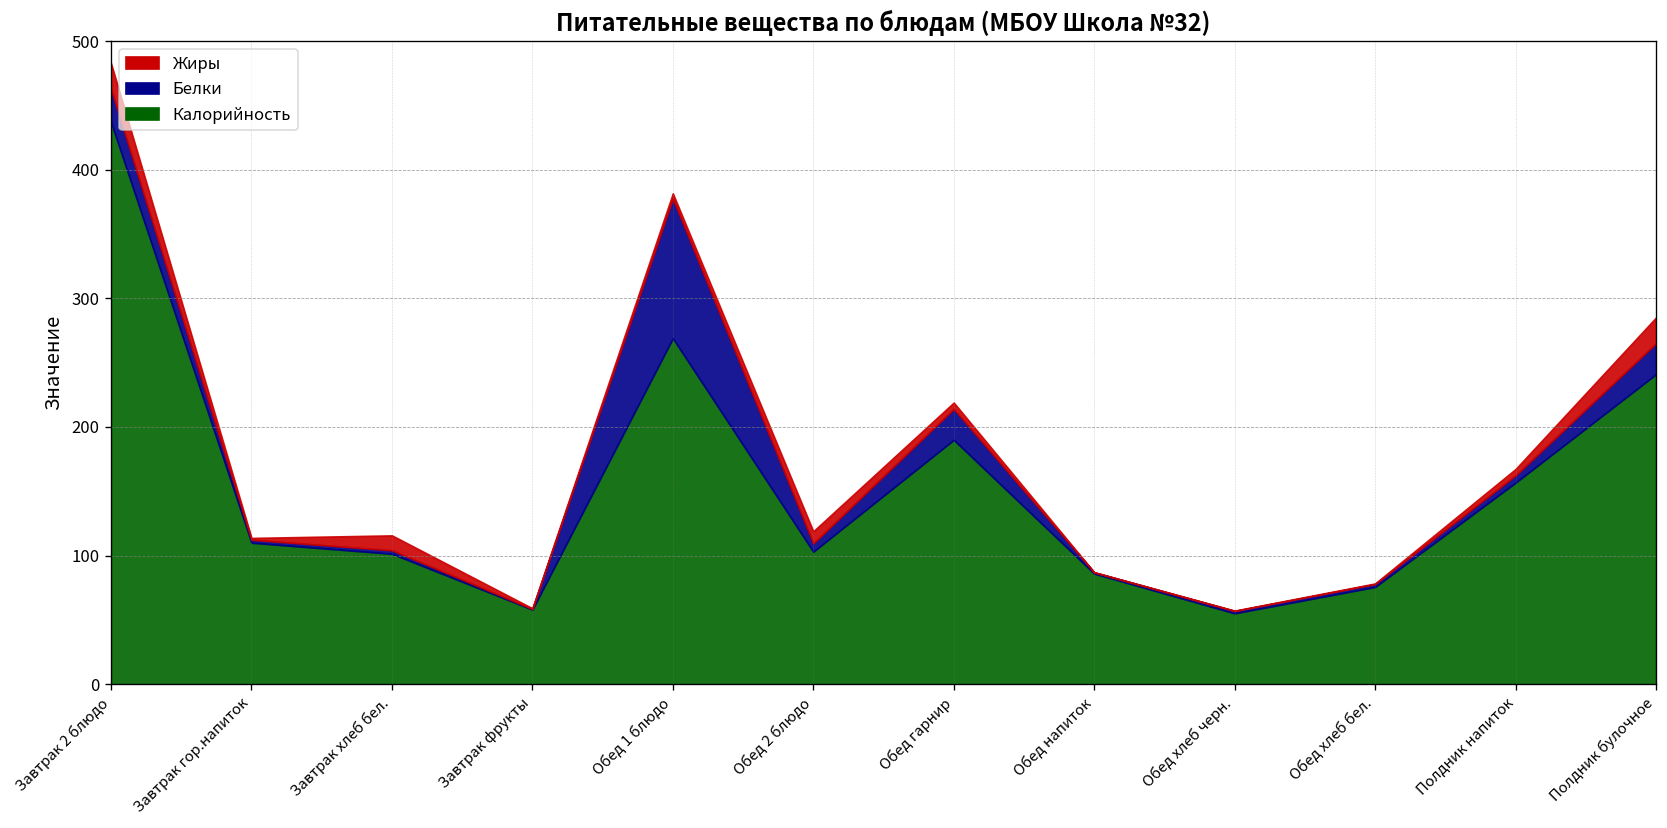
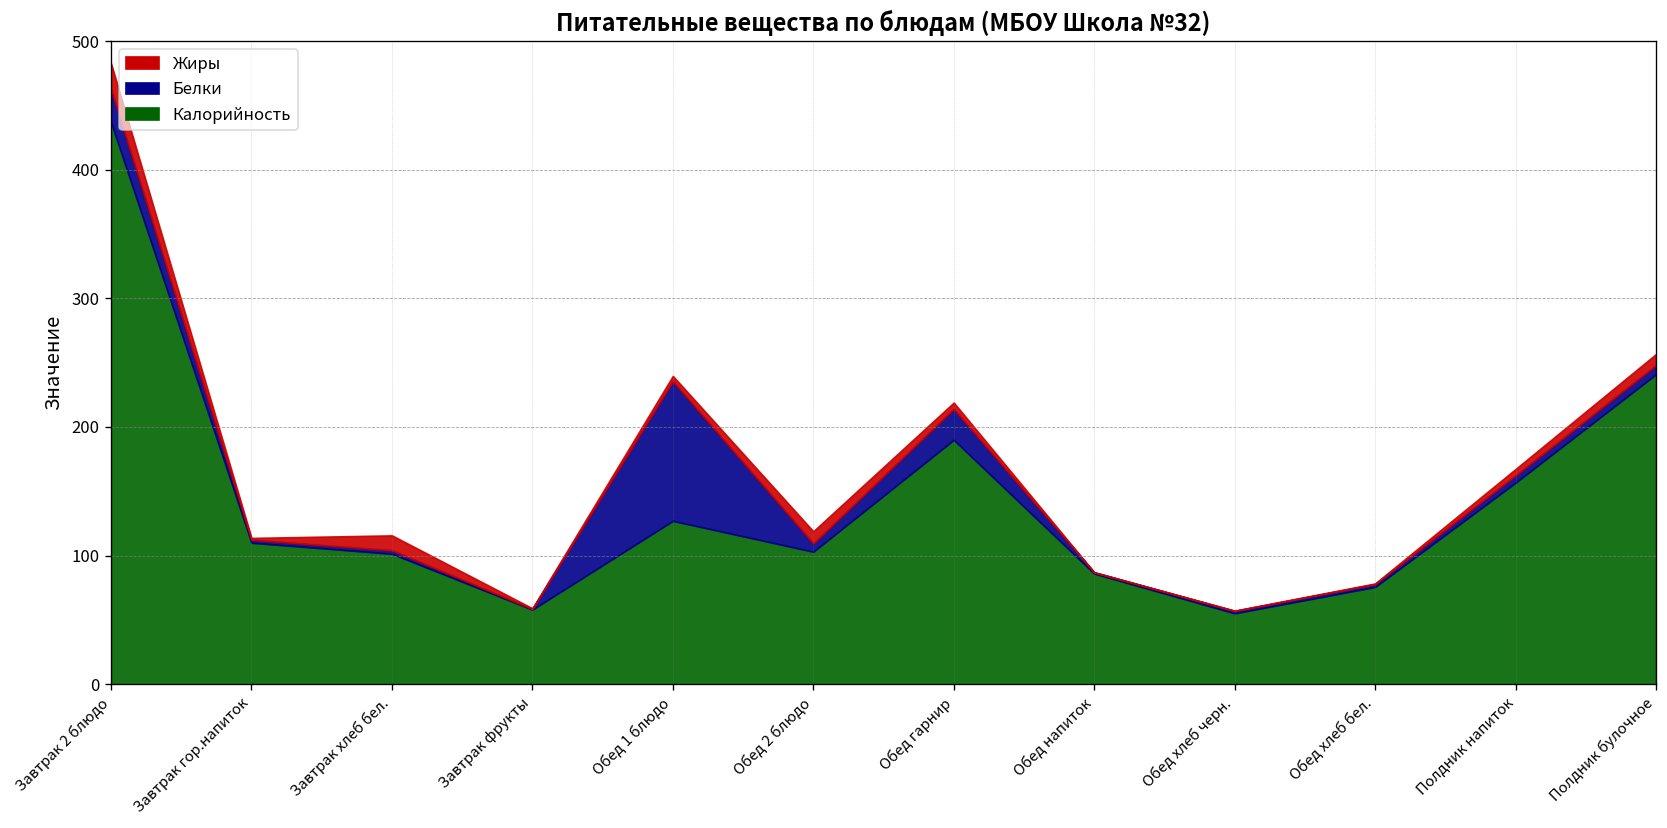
Калорийность, Обед 1 блюдо: 269 -> 127
Белки, Полдник булочное: 24 -> 7
Жиры, Полдник булочное: 20 -> 9
